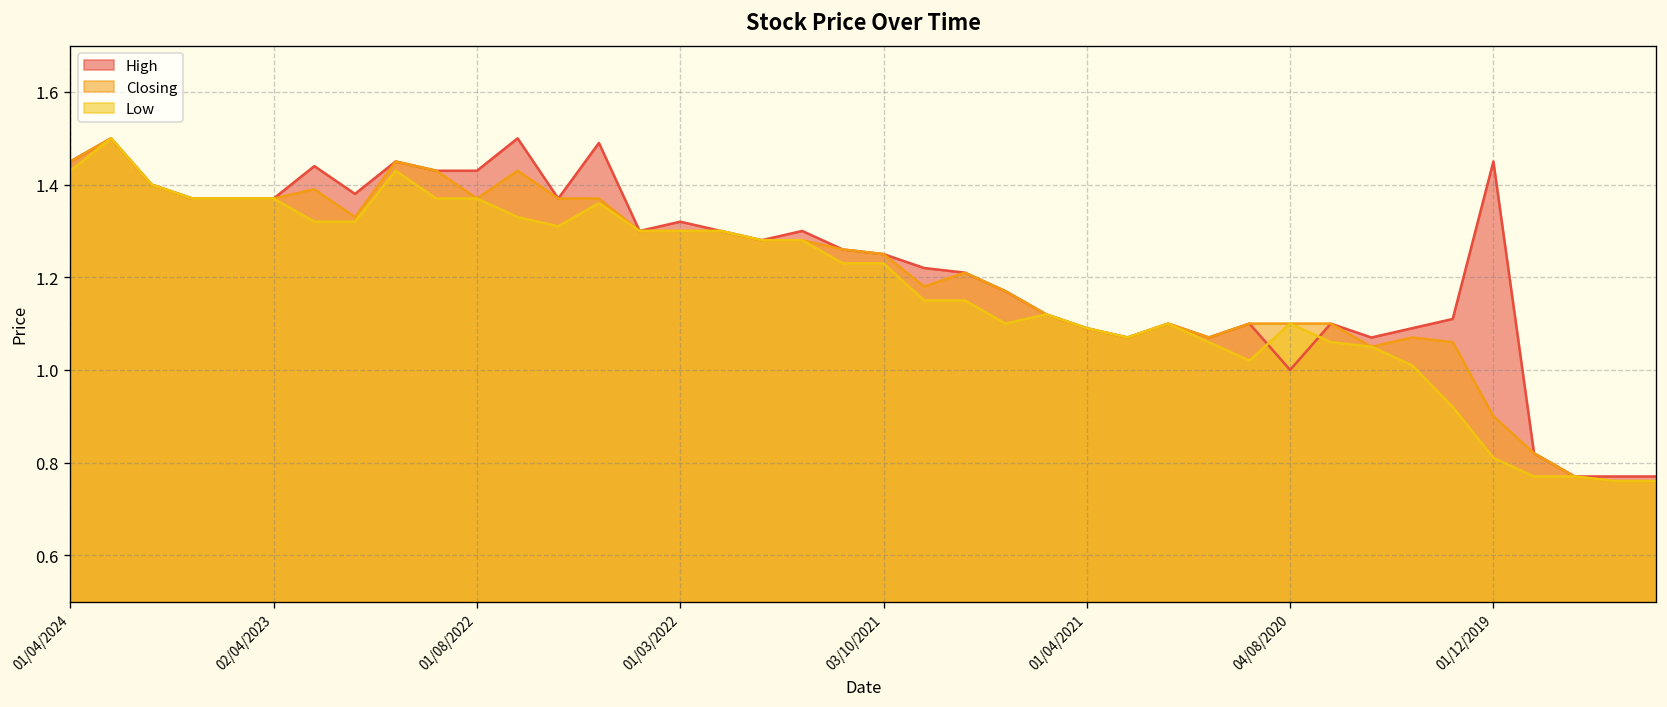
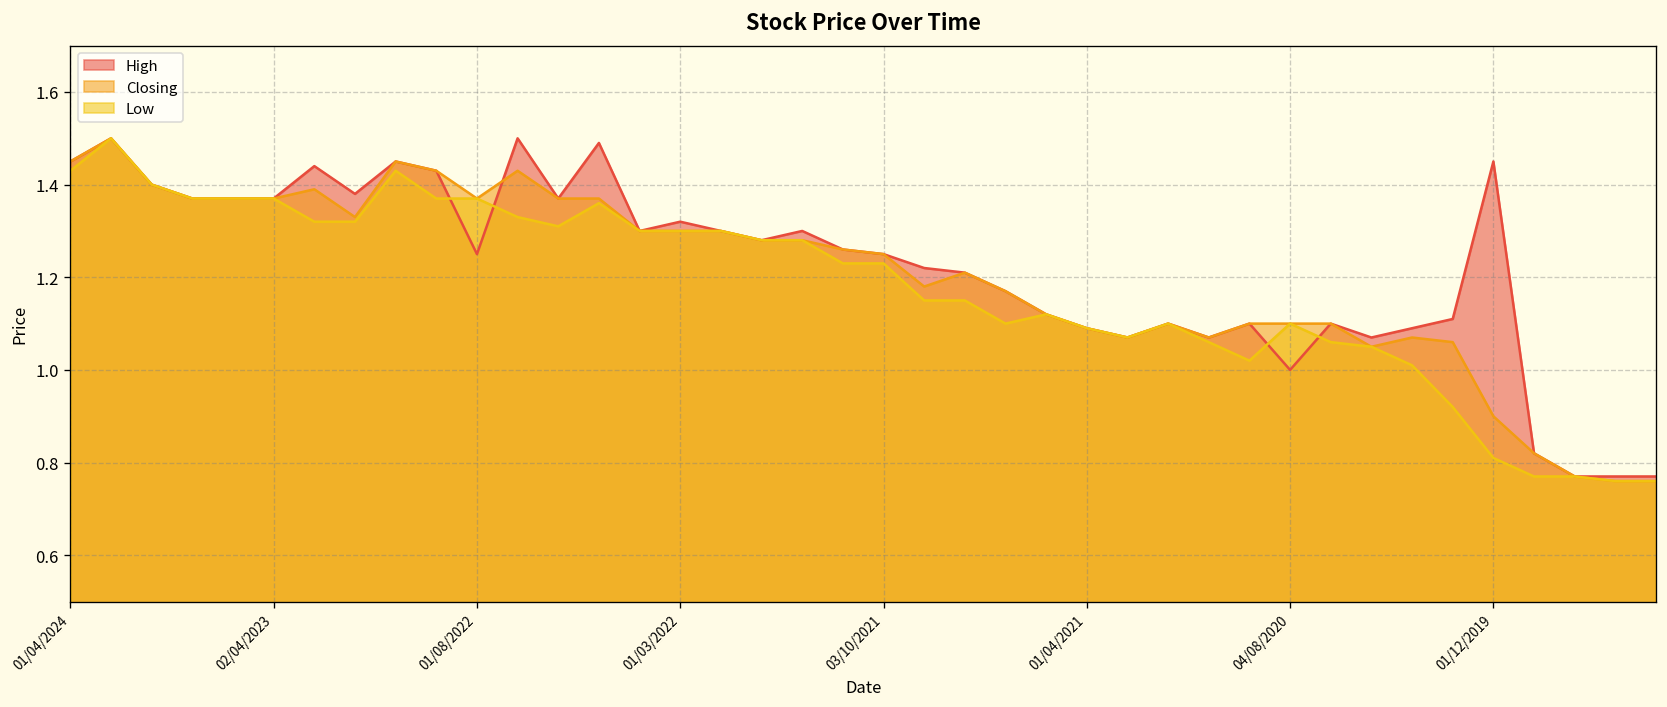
High, 01/08/2022: 1.43 -> 1.25
